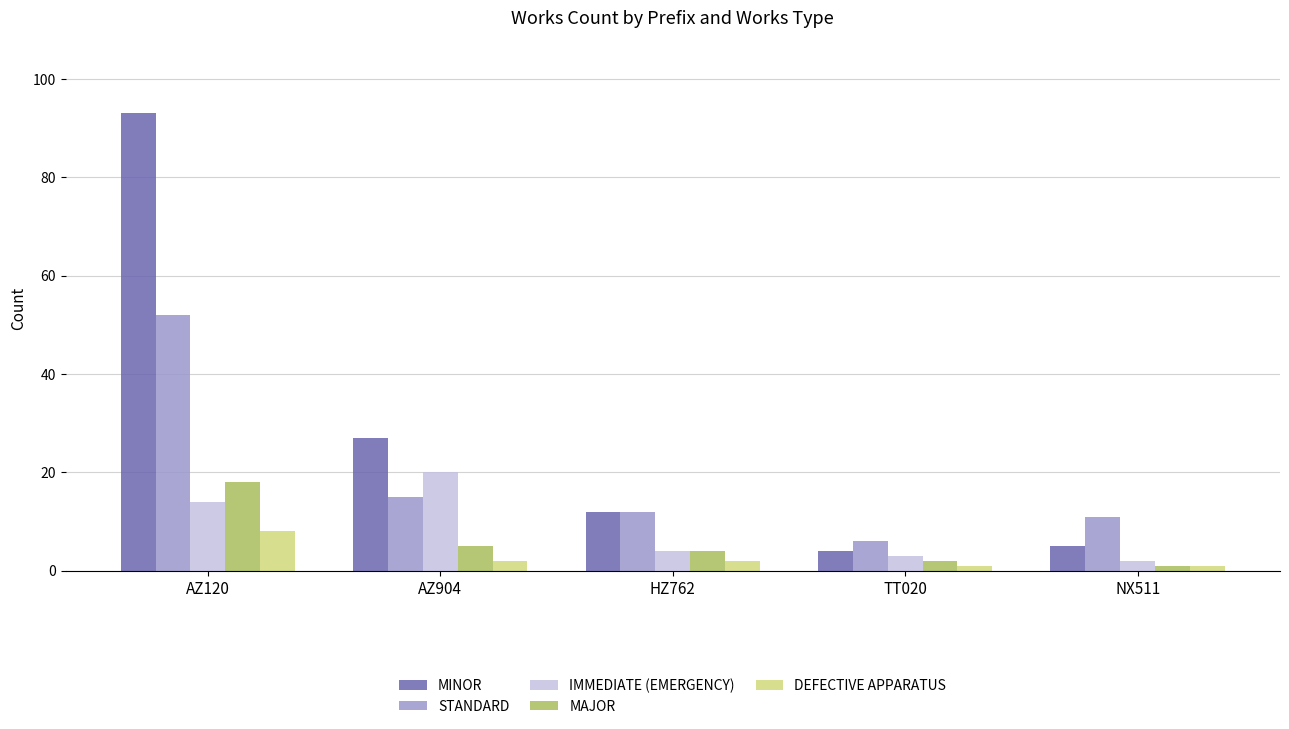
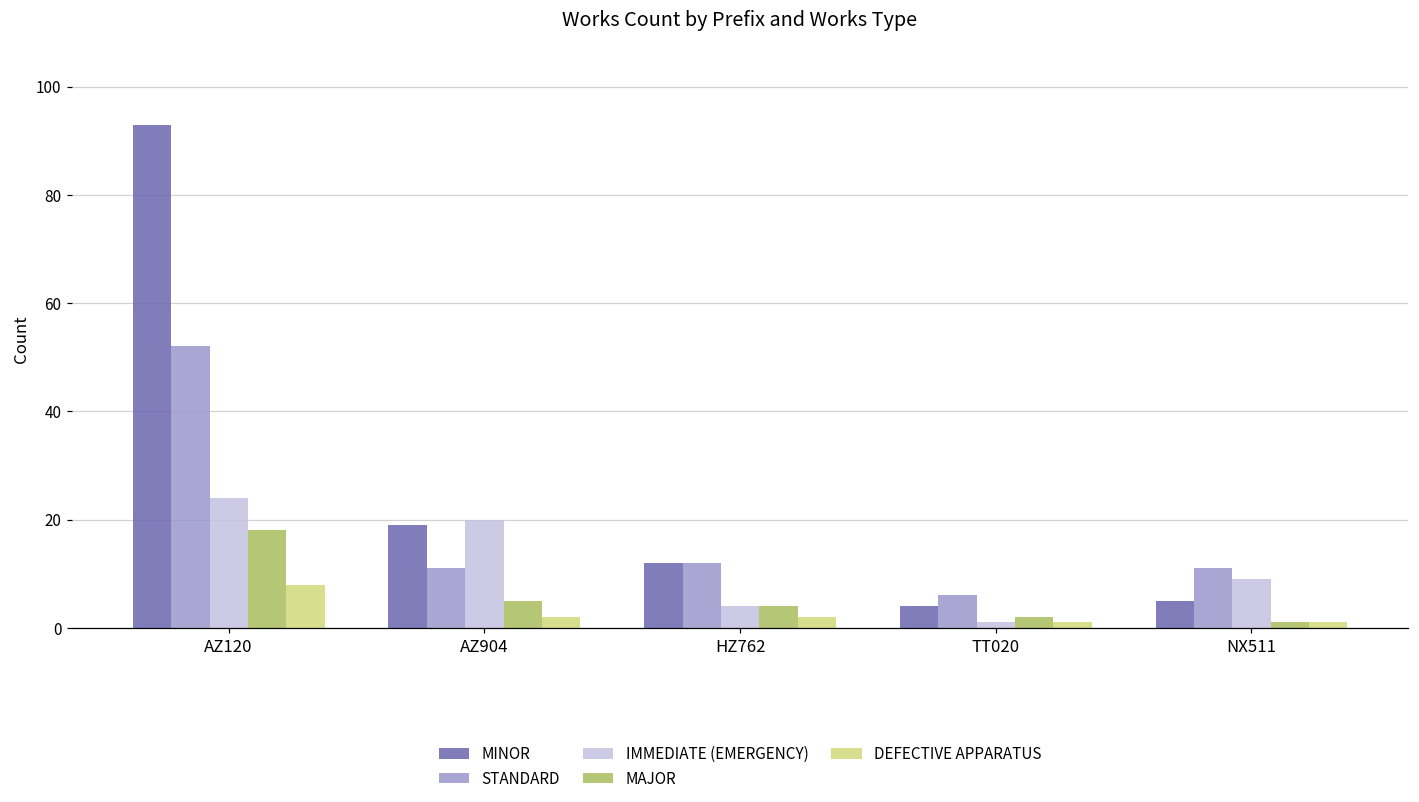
IMMEDIATE (EMERGENCY), AZ120: 14 -> 24
MINOR, AZ904: 27 -> 19
STANDARD, AZ904: 15 -> 11
IMMEDIATE (EMERGENCY), TT020: 3 -> 1
IMMEDIATE (EMERGENCY), NX511: 2 -> 9
